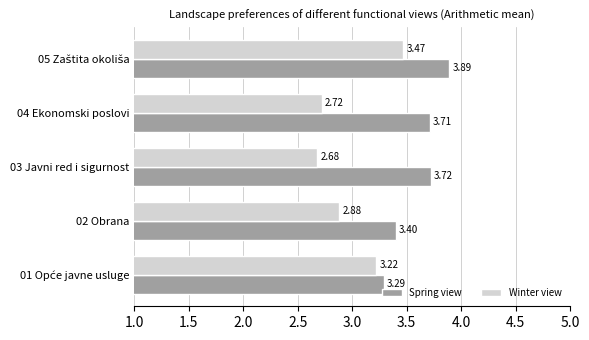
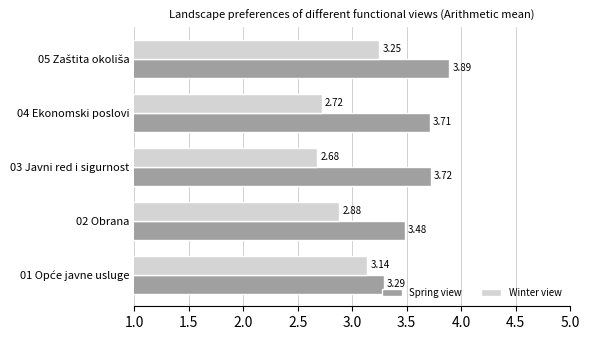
Winter view, 05 Zaštita okoliša: 3.47 -> 3.25
Spring view, 02 Obrana: 3.40 -> 3.48
Winter view, 01 Opće javne usluge: 3.22 -> 3.14
